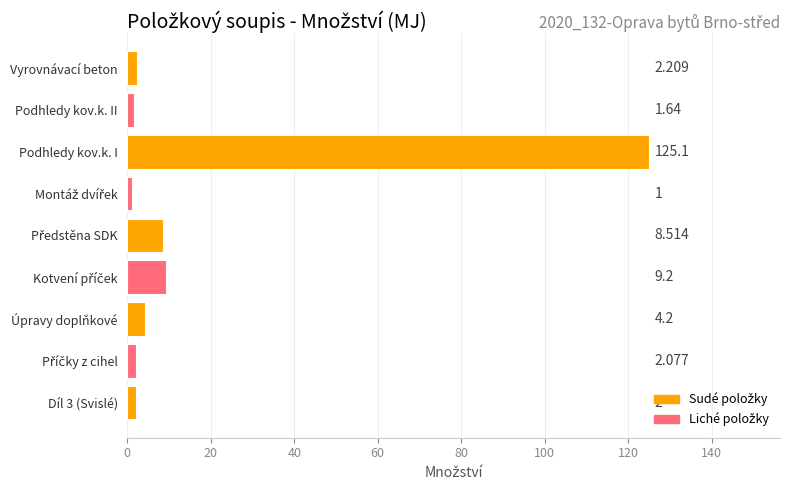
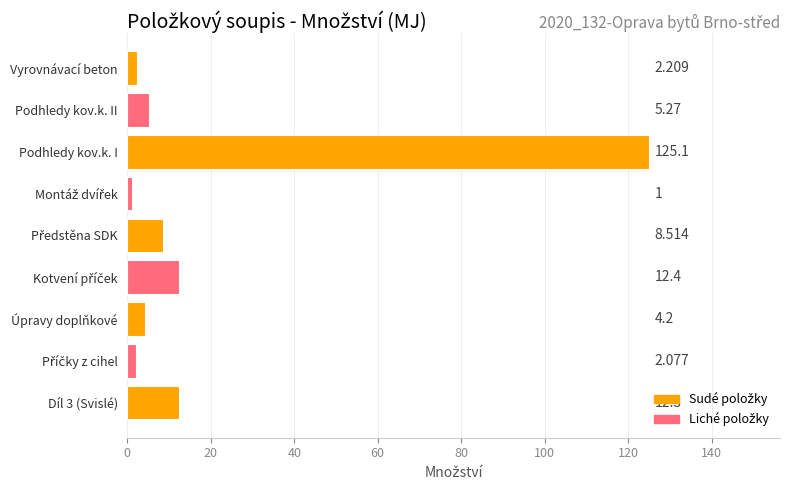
Podhledy kov.k. II: 1.64 -> 5.27
Kotvení příček: 9.2 -> 12.4
Díl 3 (Svislé): 2 -> 12.3
